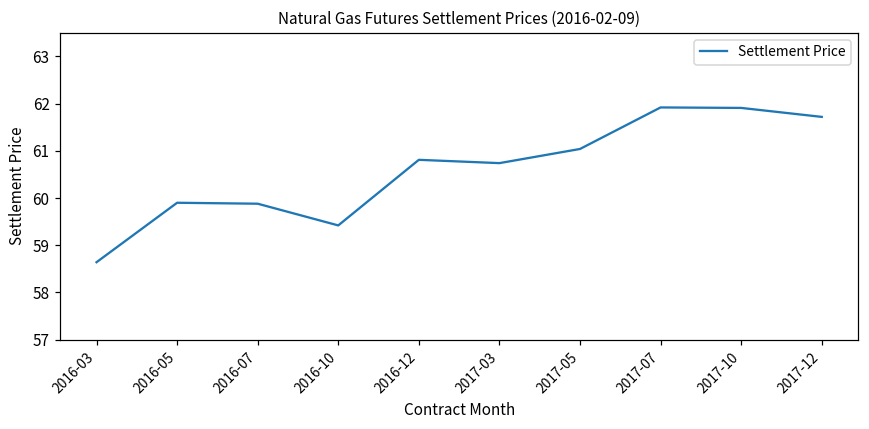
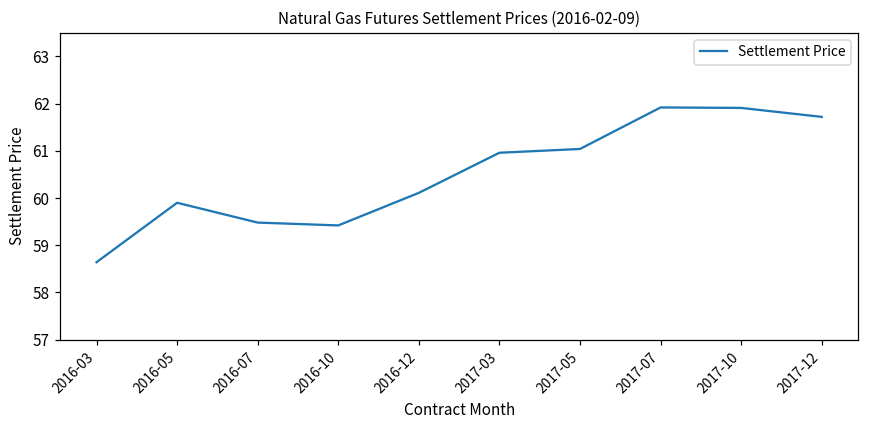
2016-07: 59.9 -> 59.5
2016-12: 60.8 -> 60.1
2017-03: 60.7 -> 61.0
